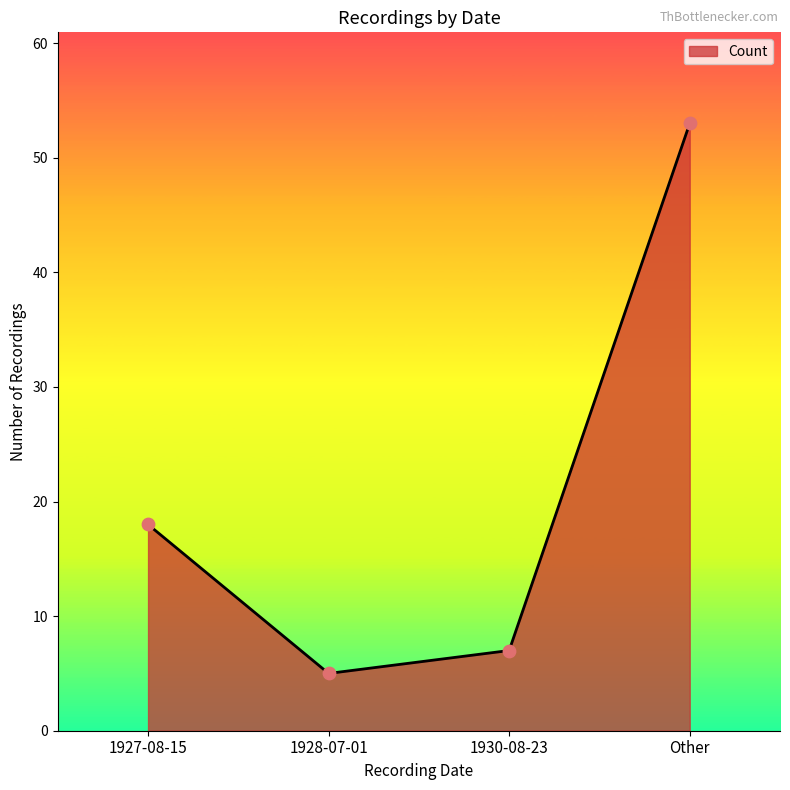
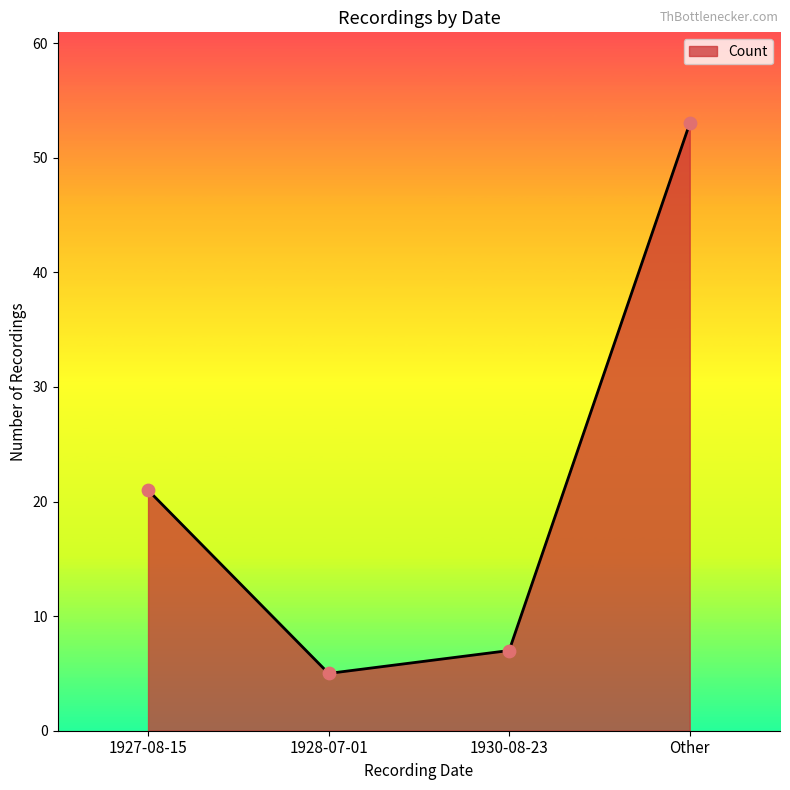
1927-08-15: 18 -> 21
